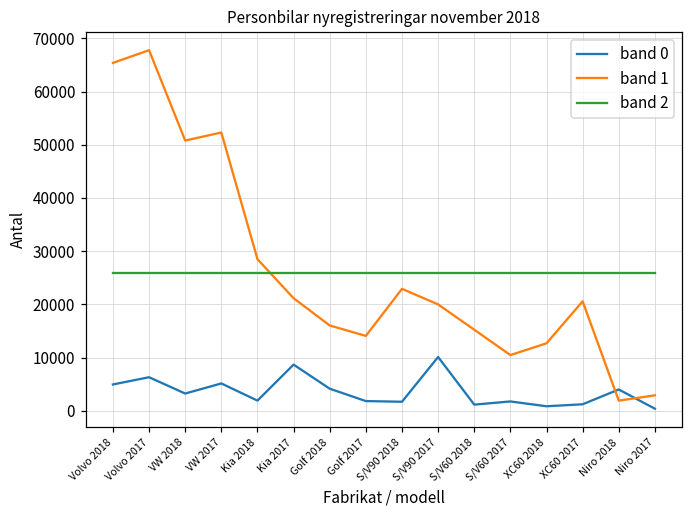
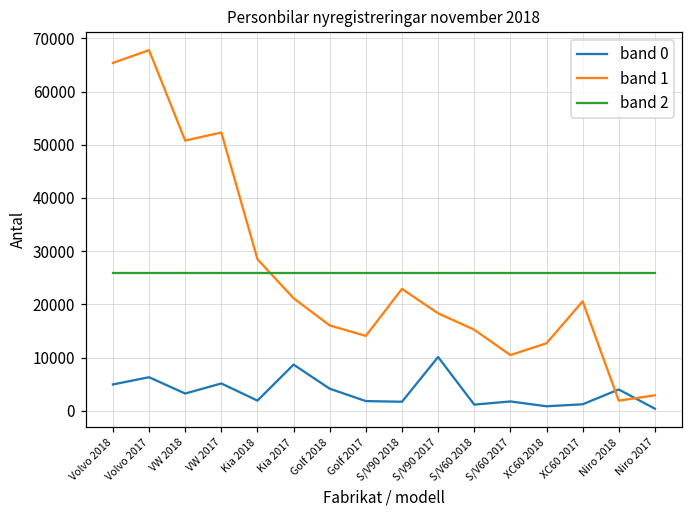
band 1, S/V90 2017: 20000 -> 18000
